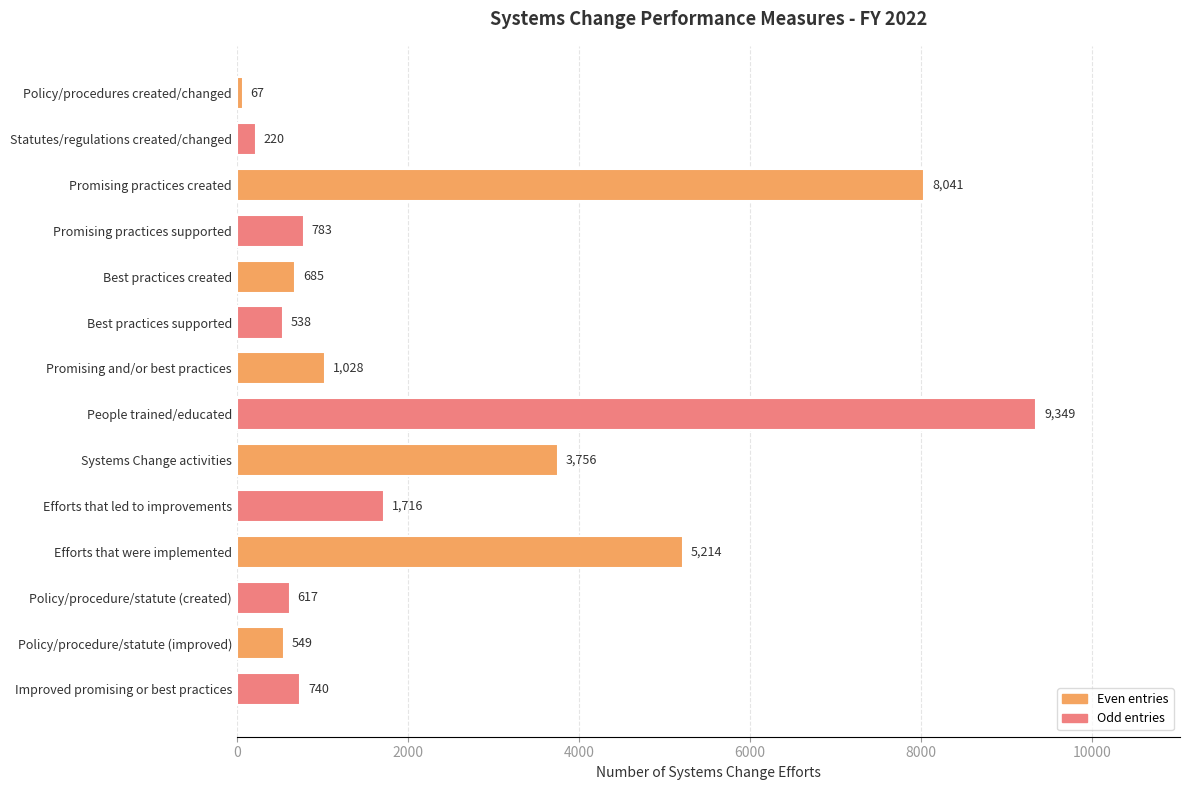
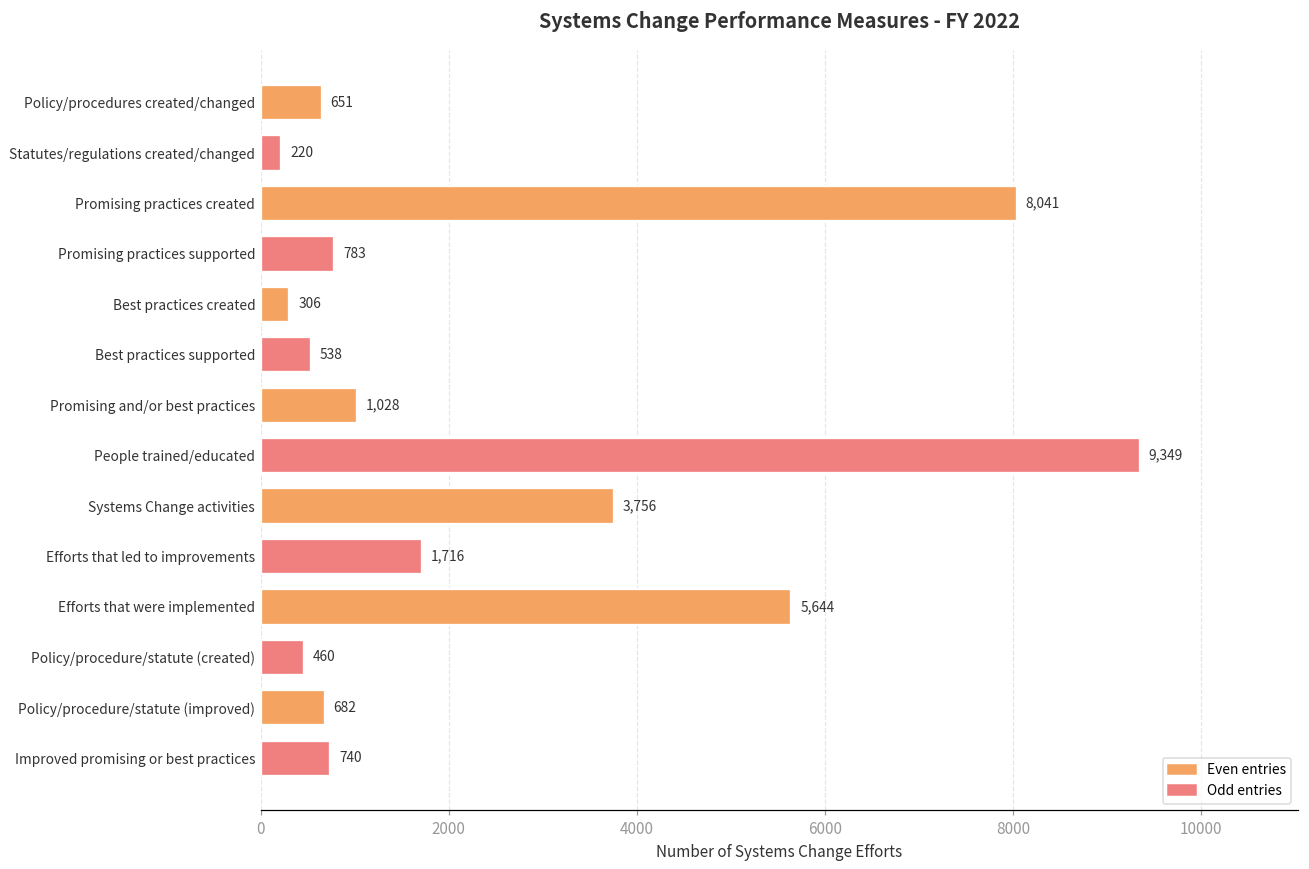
Policy/procedures created/changed: 67 -> 651
Best practices created: 685 -> 306
Efforts that were implemented: 5,214 -> 5,644
Policy/procedure/statute (created): 617 -> 460
Policy/procedure/statute (improved): 549 -> 682
